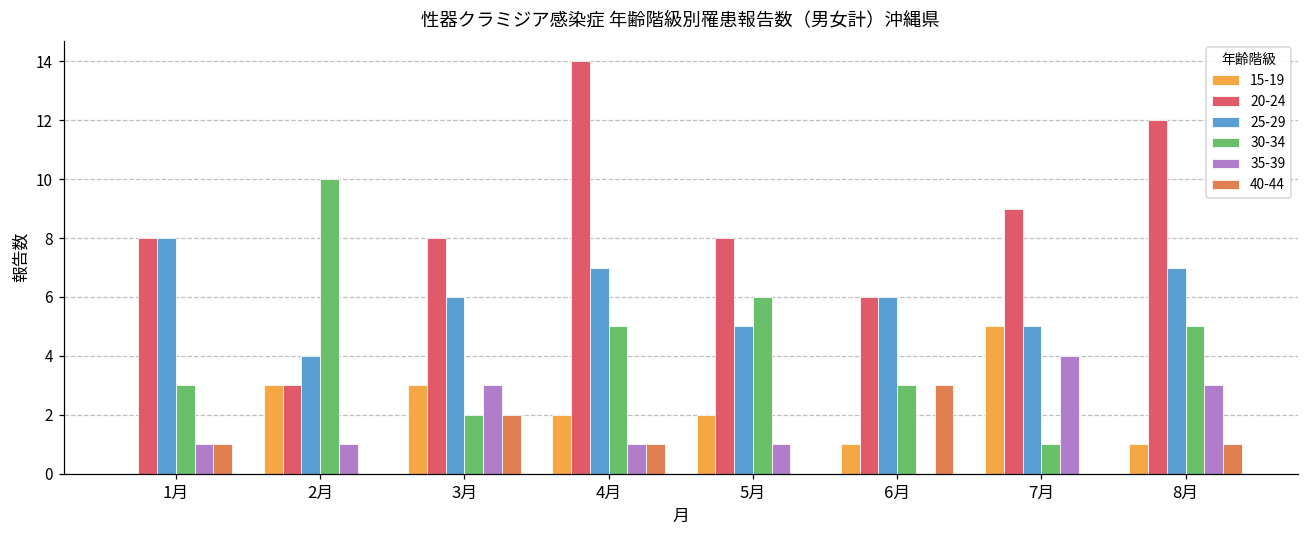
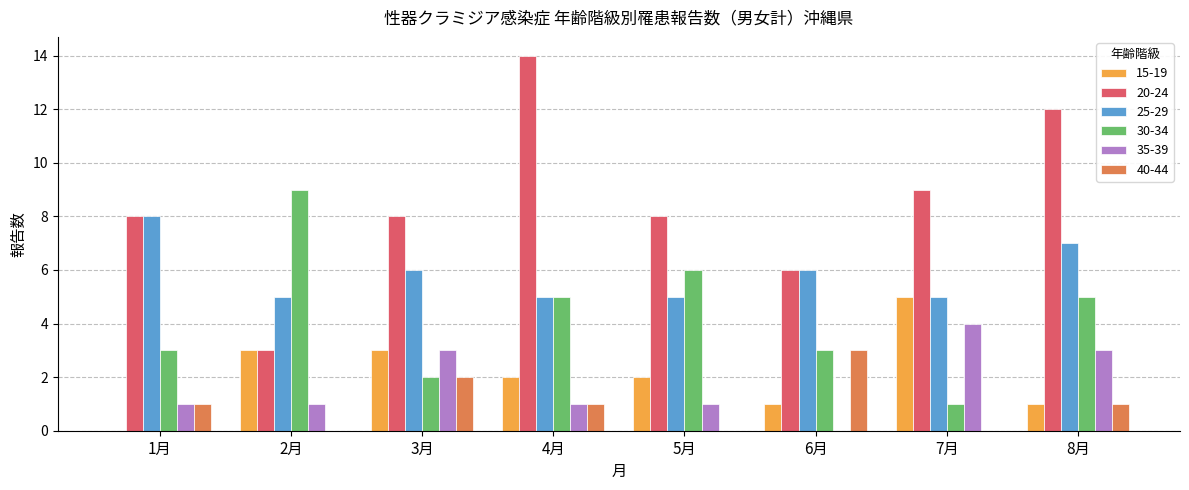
25-29, 2月: 4 -> 5
30-34, 2月: 10 -> 9
25-29, 4月: 7 -> 5
